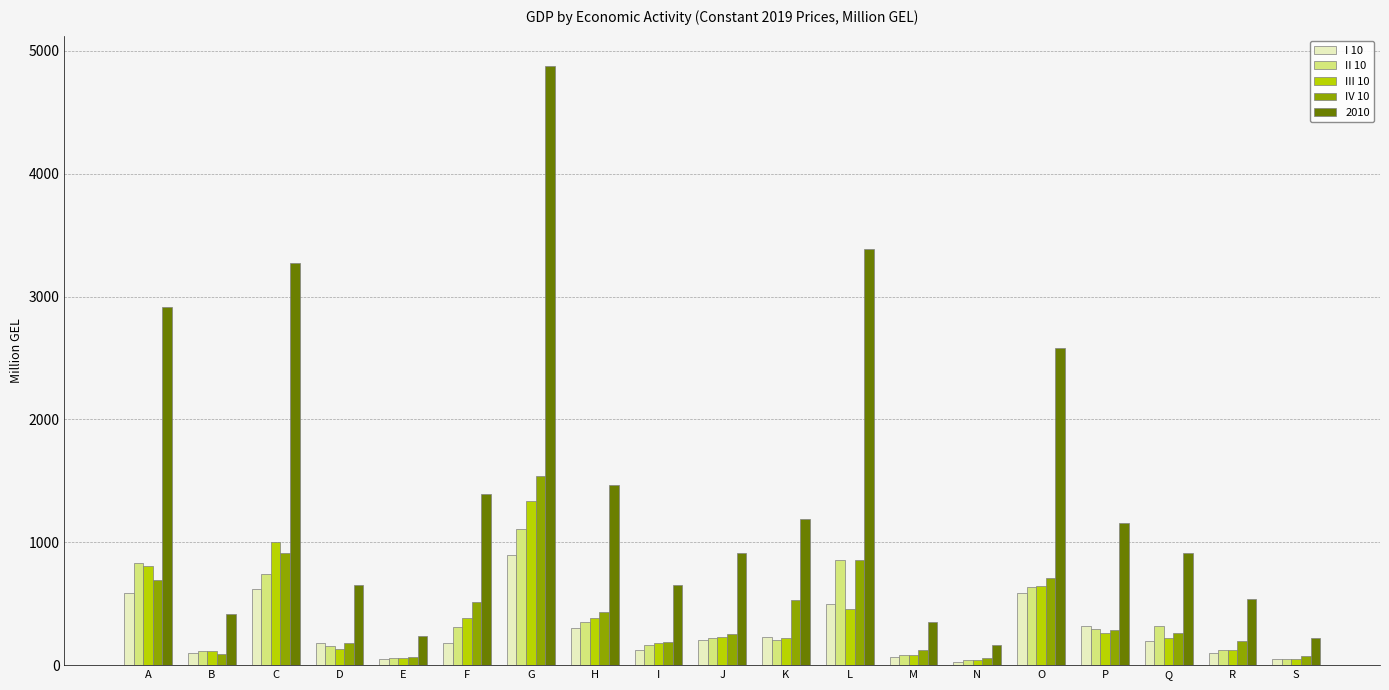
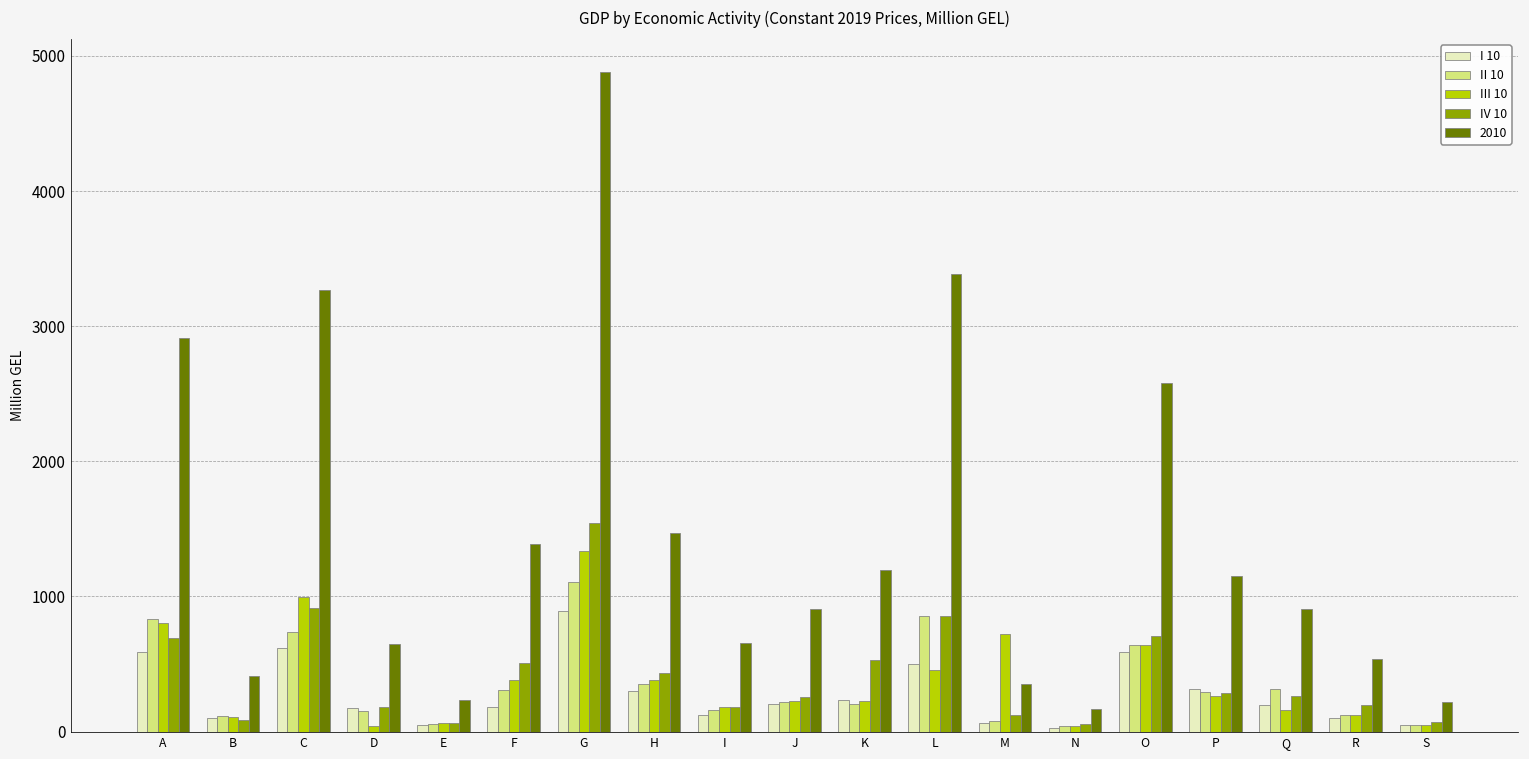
III 10, D: 140 -> 40
III 10, M: 80 -> 720
III 10, Q: 220 -> 160
